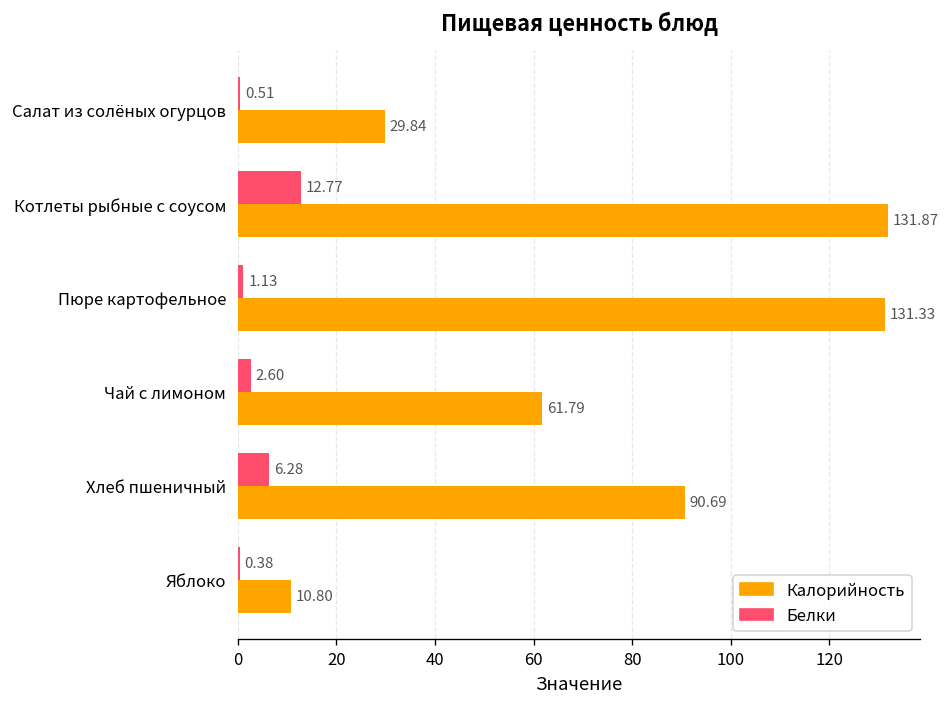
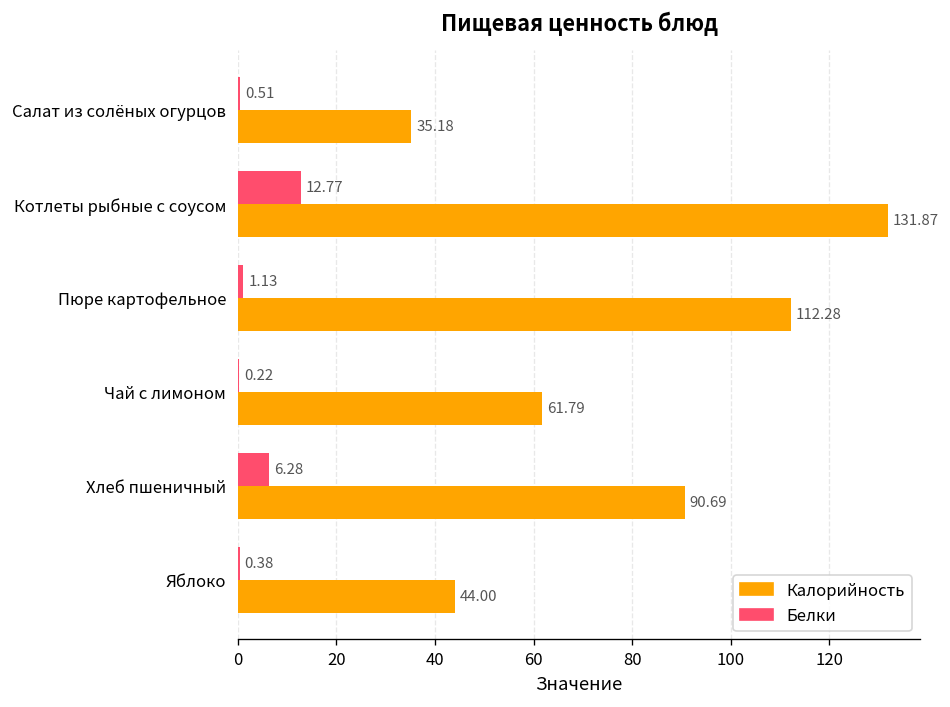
Калорийность, Салат из солёных огурцов: 29.84 -> 35.18
Калорийность, Пюре картофельное: 131.33 -> 112.28
Белки, Чай с лимоном: 2.60 -> 0.22
Калорийность, Яблоко: 10.80 -> 44.00
